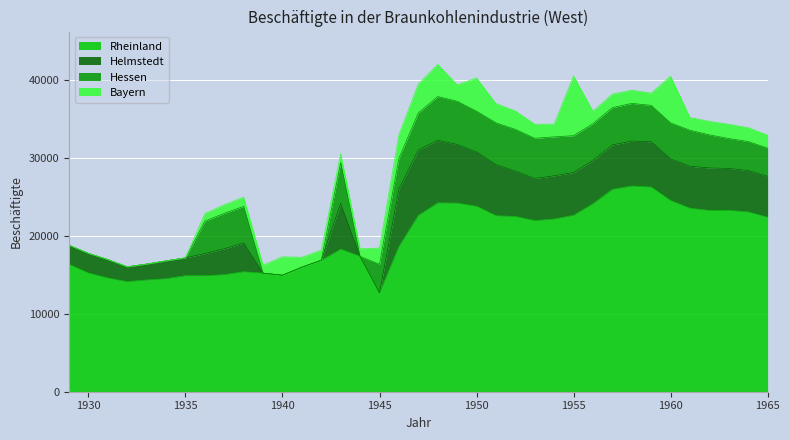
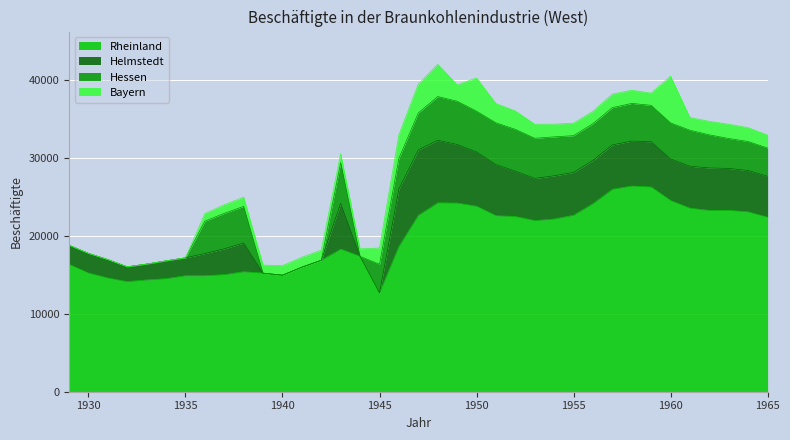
Bayern, 1940: 2000 -> 1000
Bayern, 1955: 8000 -> 2000
